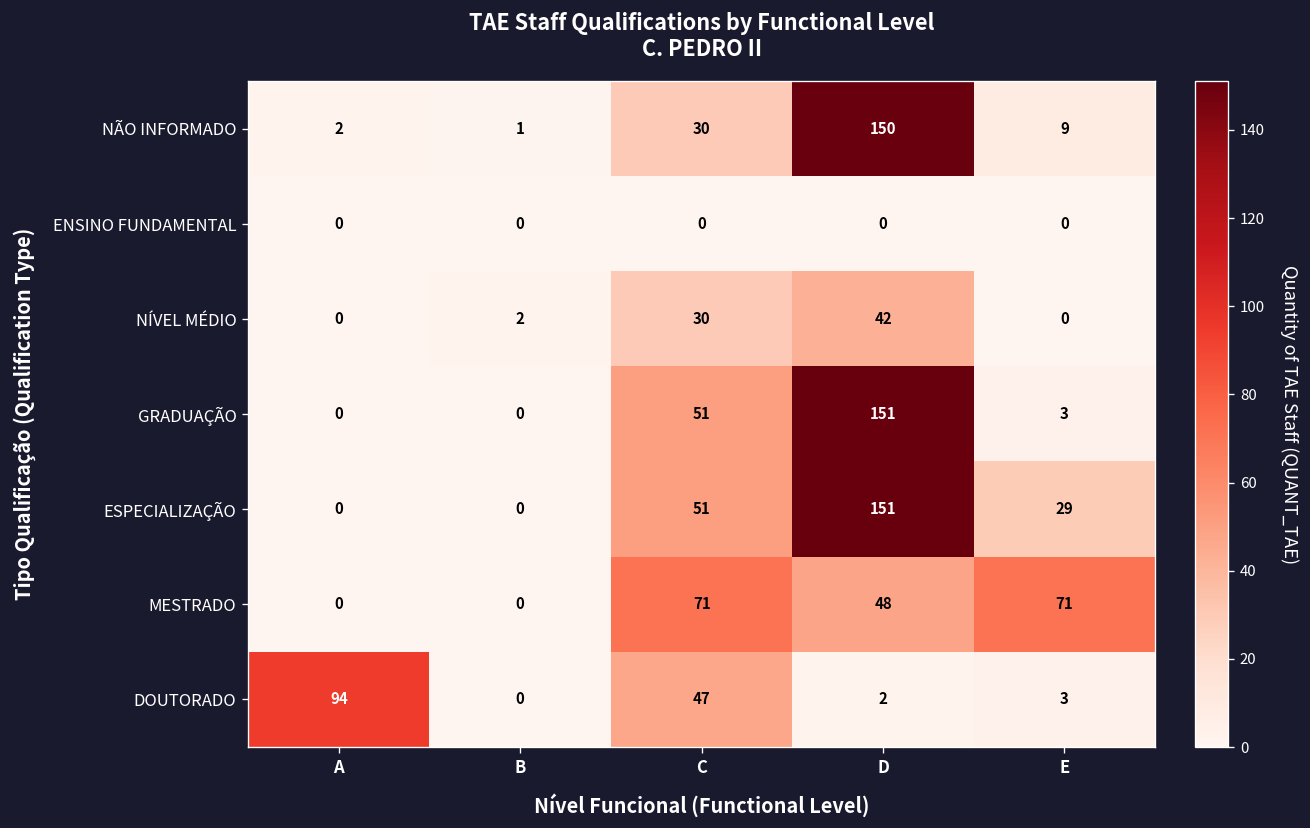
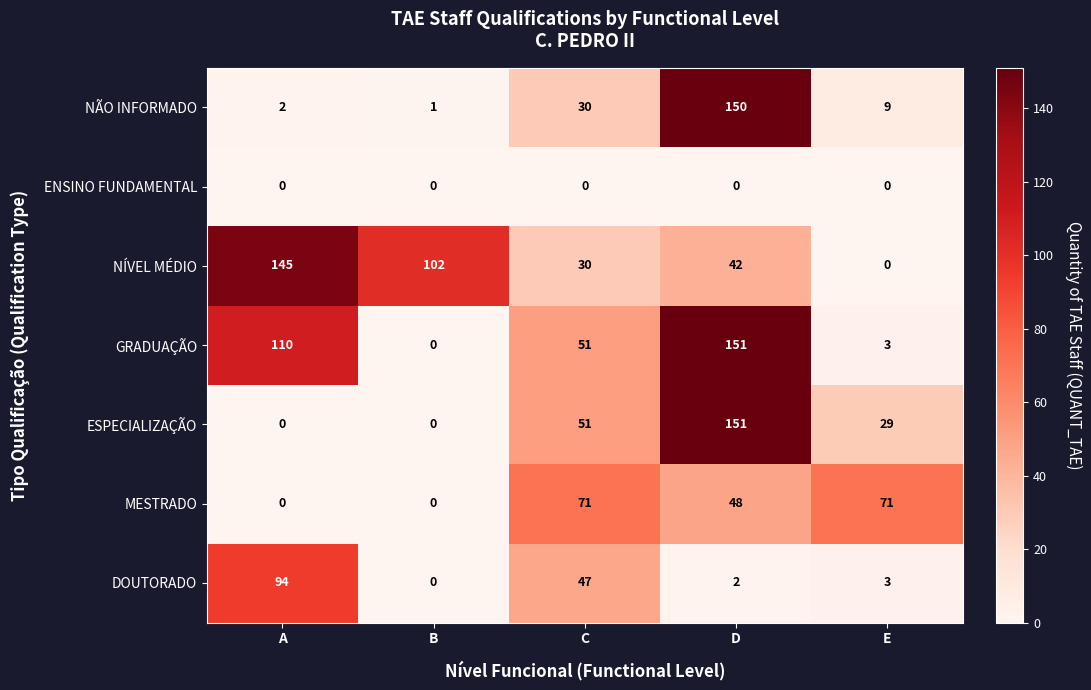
NÍVEL MÉDIO, A: 0 -> 145
NÍVEL MÉDIO, B: 2 -> 102
GRADUAÇÃO, A: 0 -> 110
